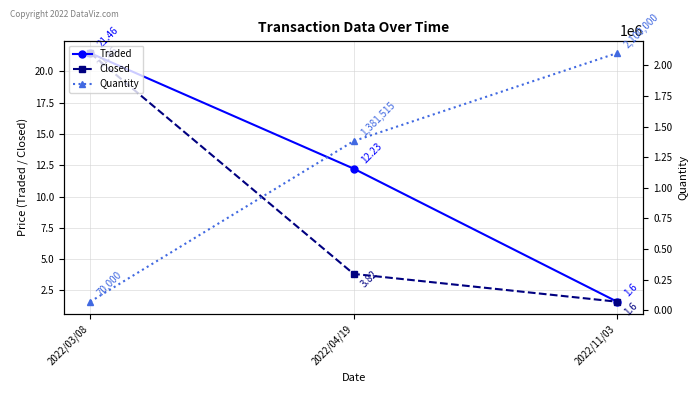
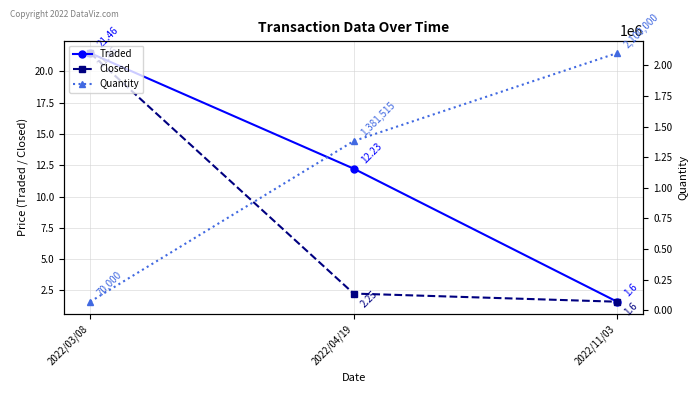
Closed, 2022/04/19: 3.82 -> 2.25
